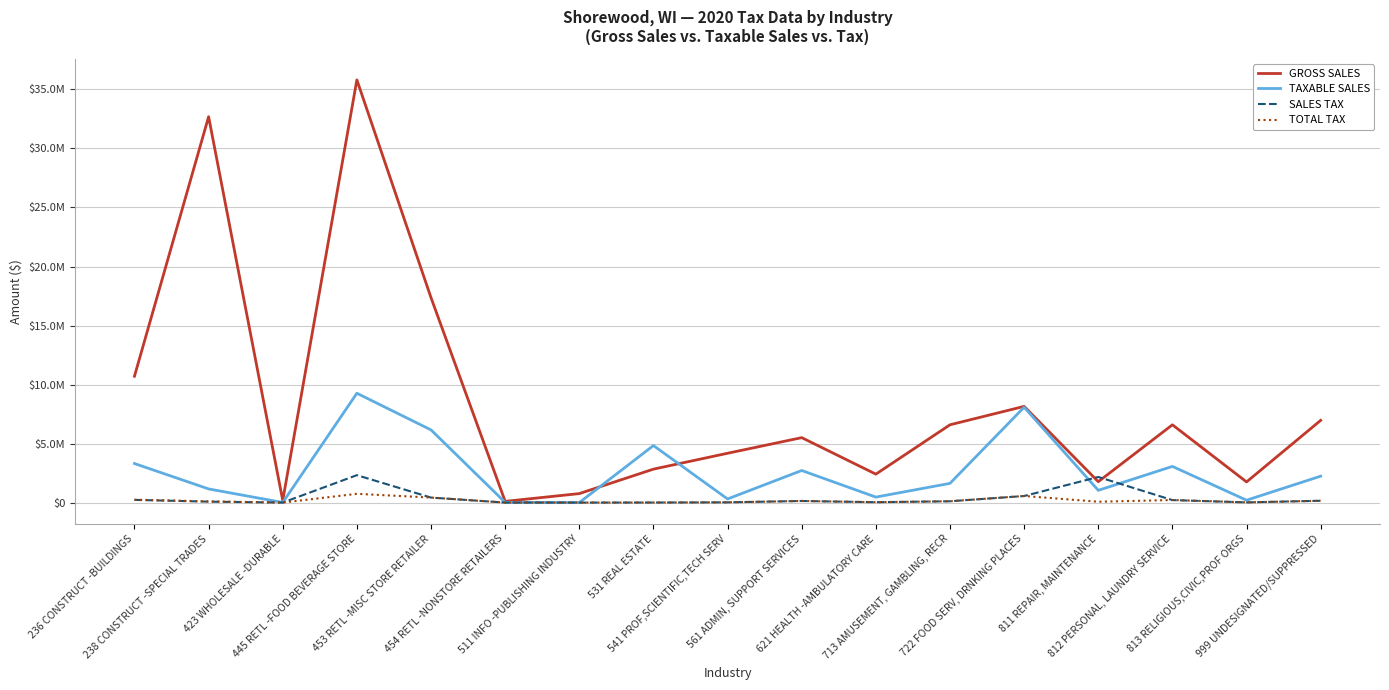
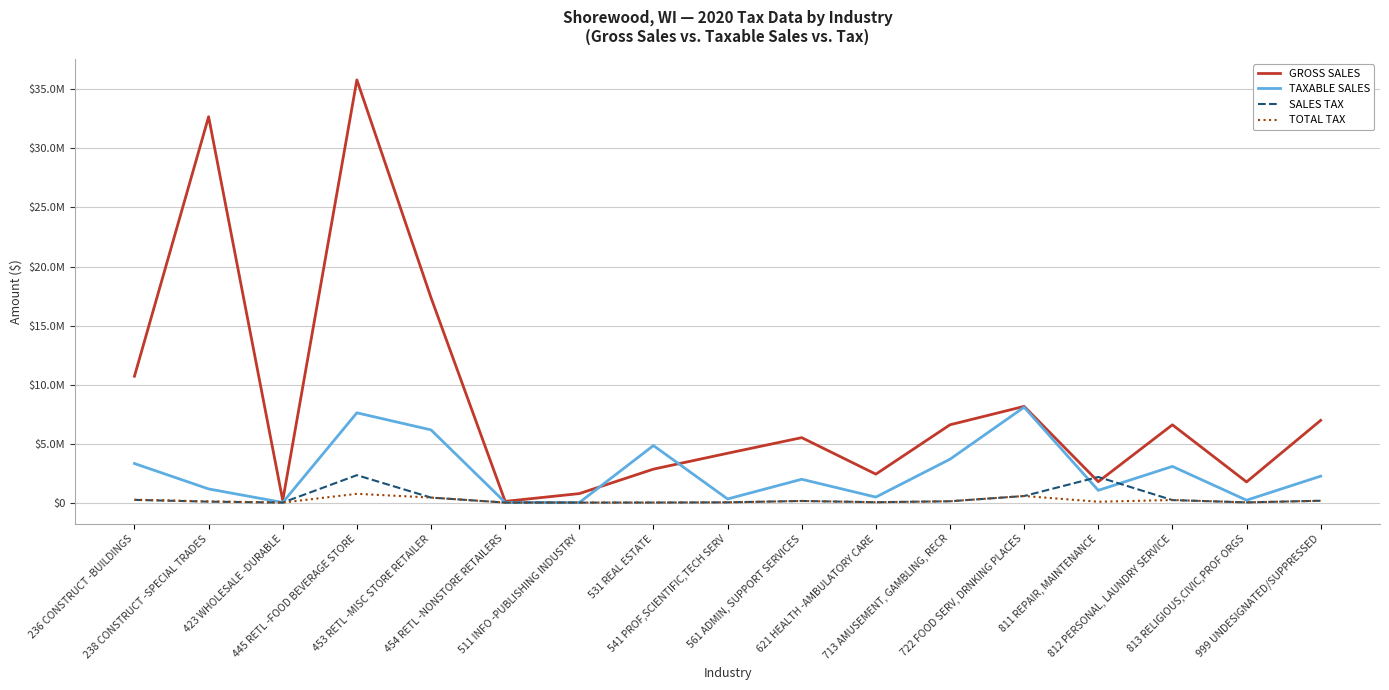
TAXABLE SALES, 445 RETL -FOOD BEVERAGE STORE: $9300000 -> $7600000
TAXABLE SALES, 561 ADMIN, SUPPORT SERVICES: $2700000 -> $2000000
TAXABLE SALES, 713 AMUSEMENT, GAMBLING, RECR: $1600000 -> $3700000
